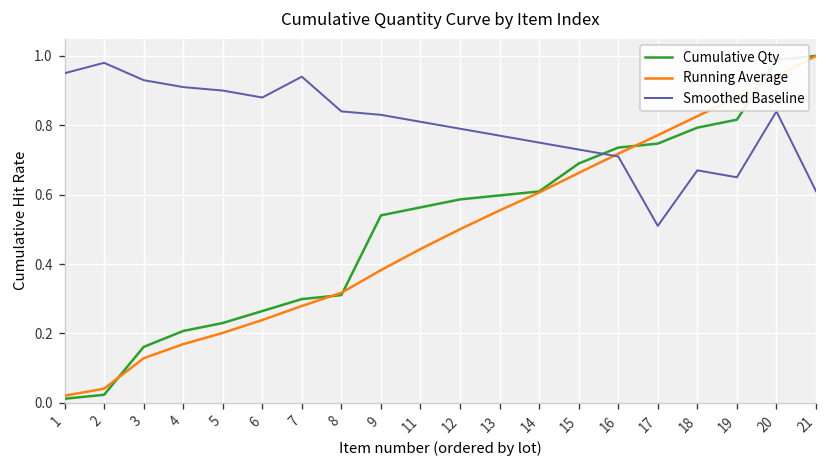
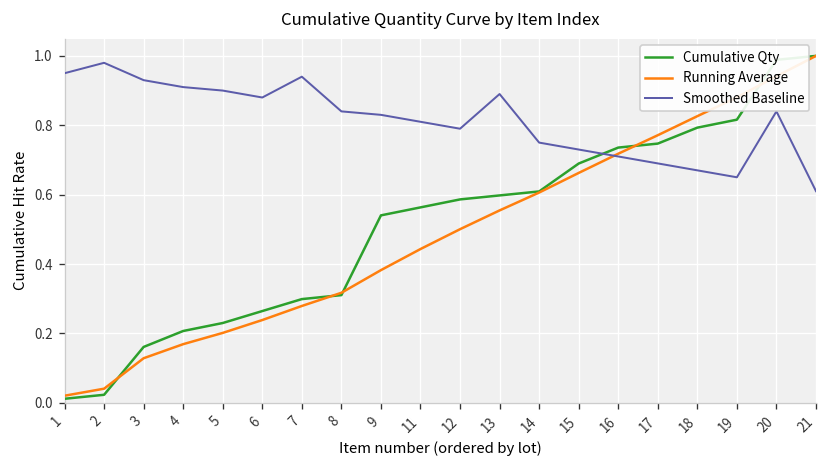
Smoothed Baseline, 13: 0.77 -> 0.89
Smoothed Baseline, 17: 0.51 -> 0.69
